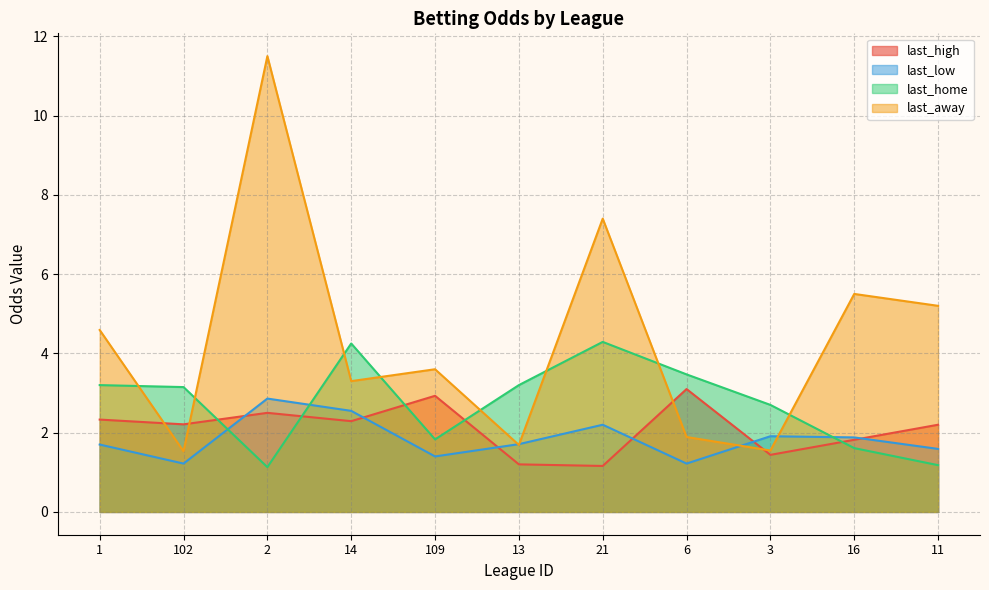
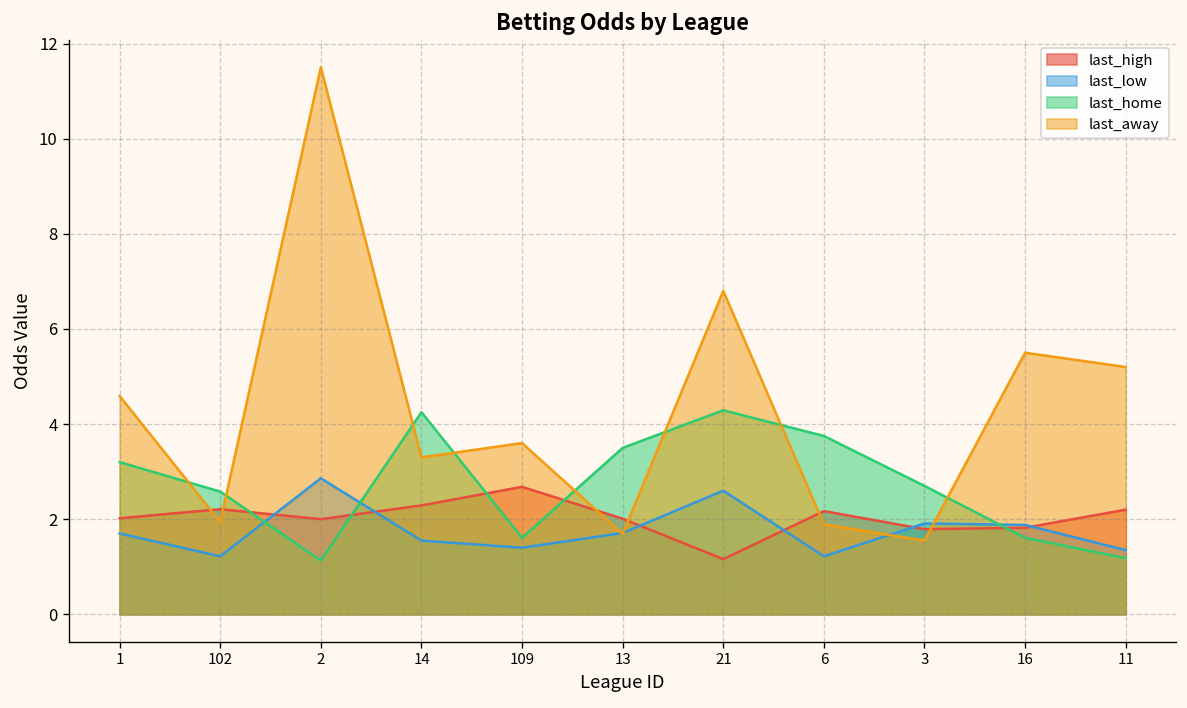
last_high, 1: 2.3 -> 2.0
last_home, 102: 3.2 -> 2.6
last_away, 102: 1.5 -> 1.9
last_high, 2: 2.5 -> 2.0
last_low, 14: 2.6 -> 1.6
last_high, 109: 2.9 -> 2.7
last_home, 109: 1.8 -> 1.6
last_high, 13: 1.2 -> 2.0
last_home, 13: 3.2 -> 3.5
last_low, 21: 2.2 -> 2.6
last_away, 21: 7.4 -> 6.8
last_high, 6: 3.1 -> 2.2
last_home, 6: 3.5 -> 3.8
last_high, 3: 1.4 -> 1.8
last_low, 11: 1.6 -> 1.4
